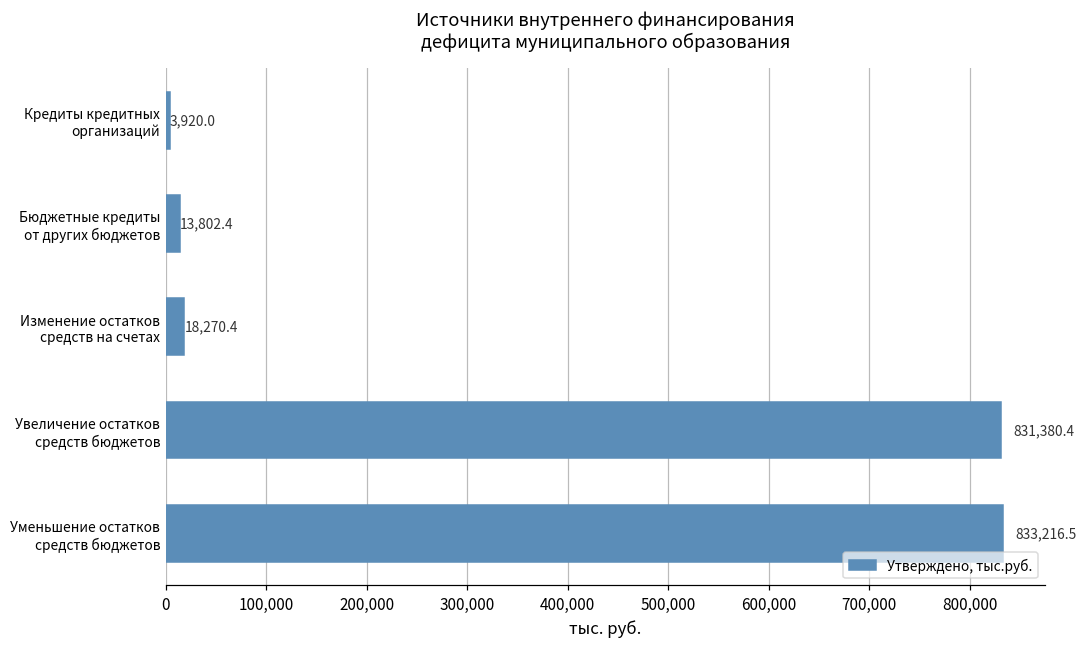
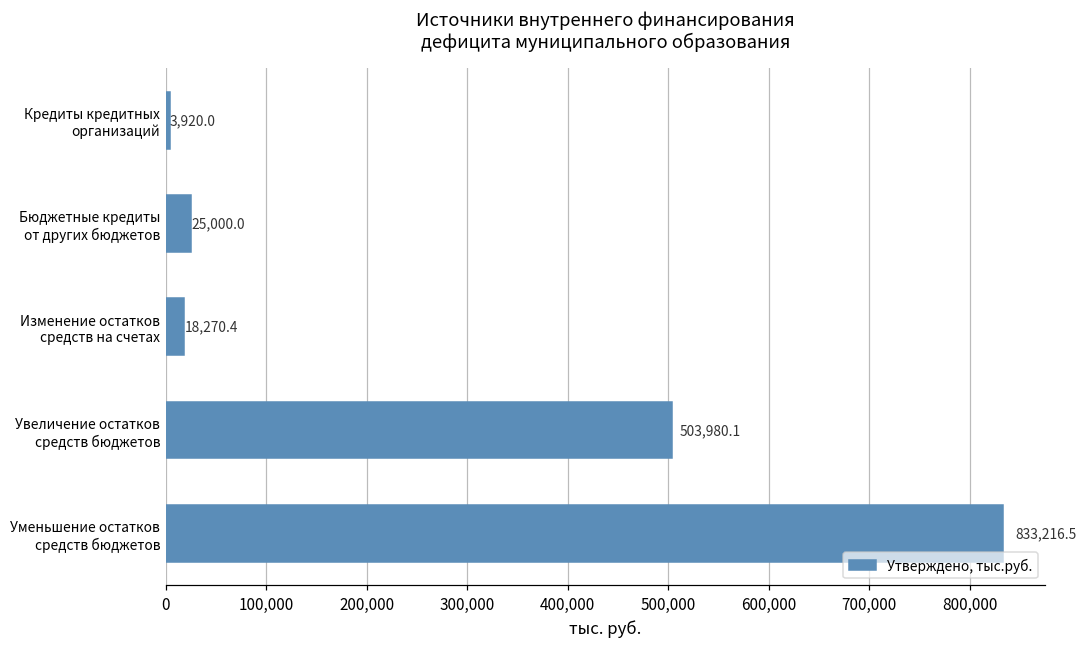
Бюджетные кредиты от других бюджетов: 13,802.4 -> 25,000.0
Увеличение остатков средств бюджетов: 831,380.4 -> 503,980.1
